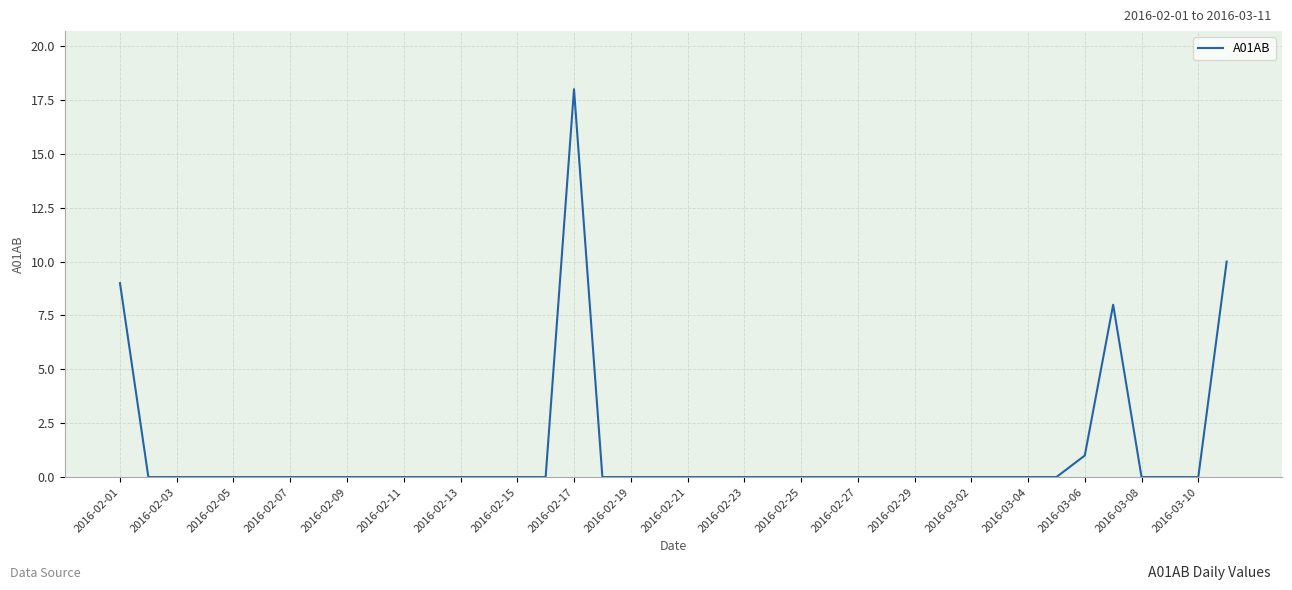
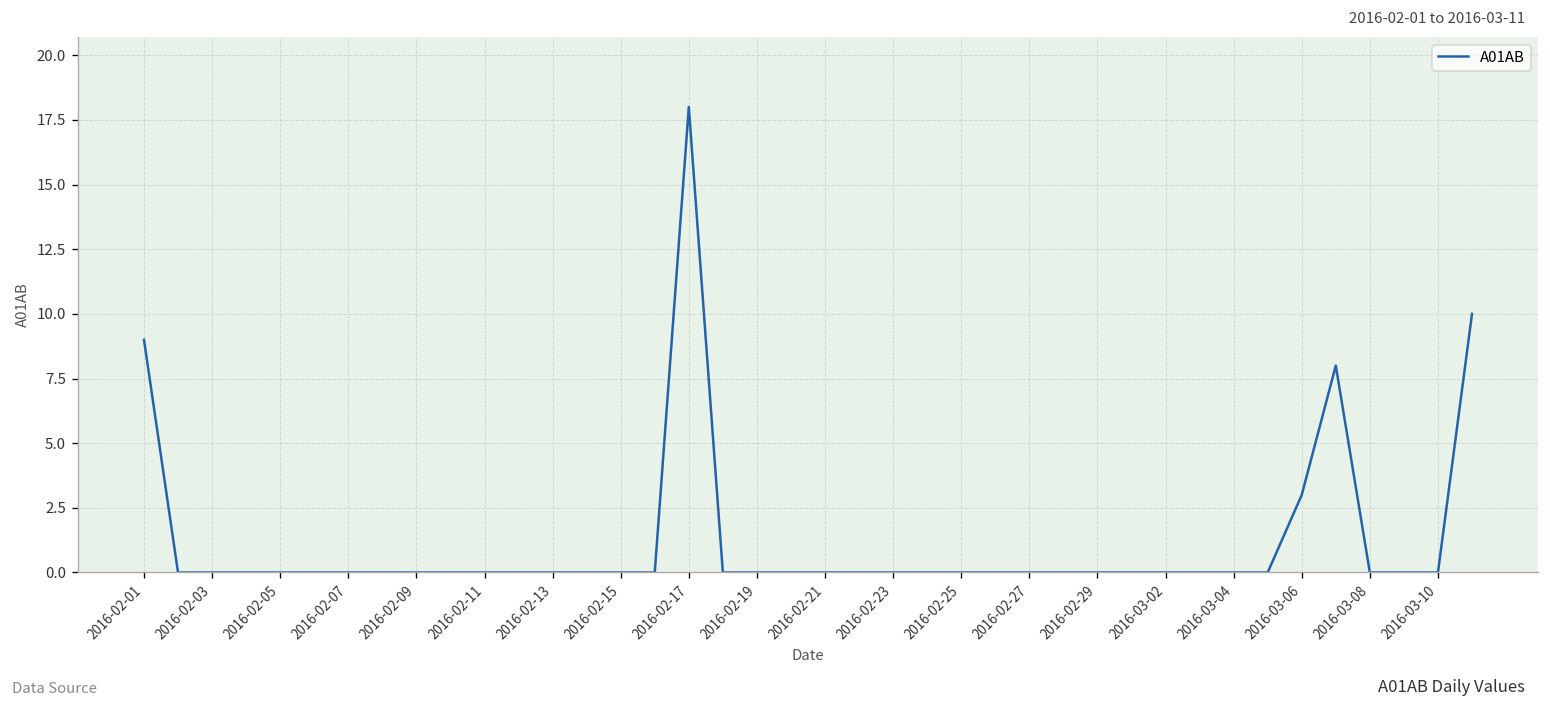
2016-03-06: 1 -> 3
